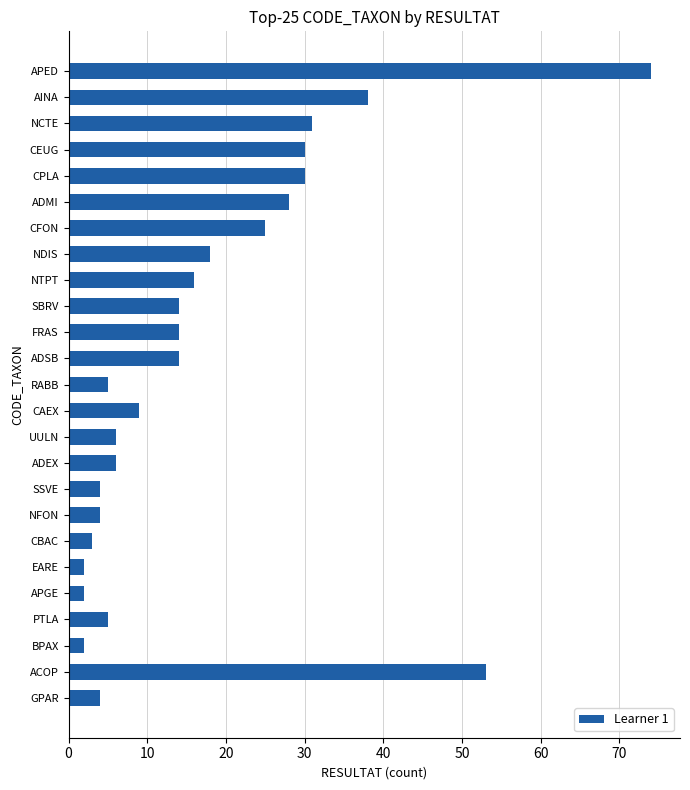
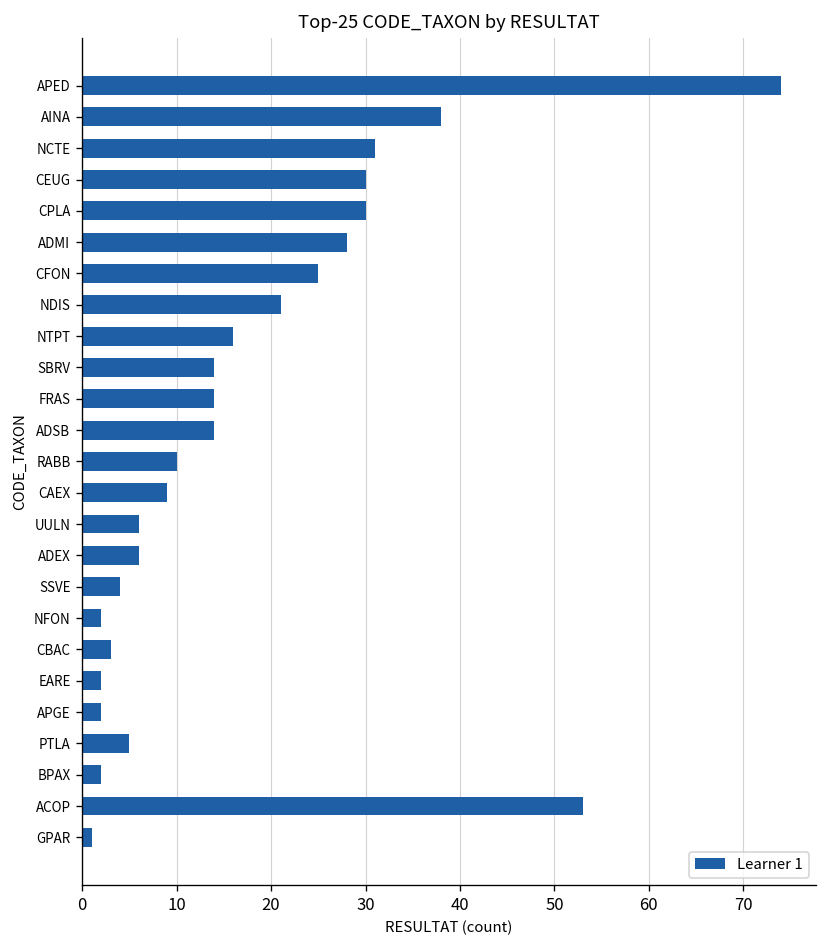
NDIS: 18 -> 21
RABB: 5 -> 10
NFON: 4 -> 2
GPAR: 4 -> 1
